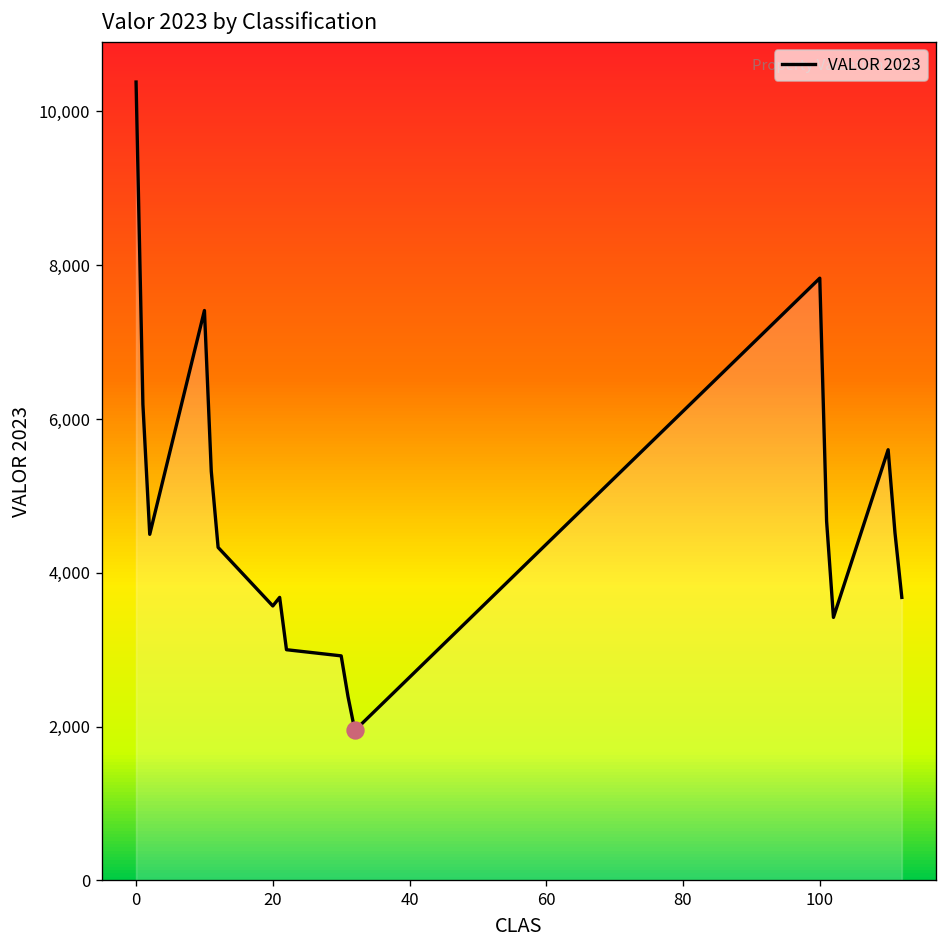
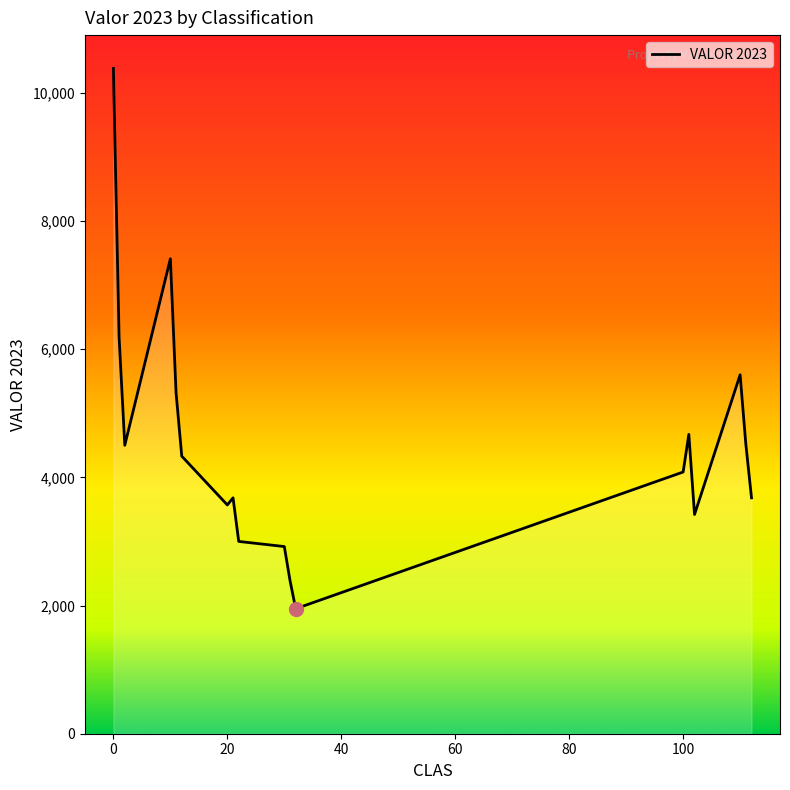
VALOR 2023, 100: 7,800 -> 4,100
